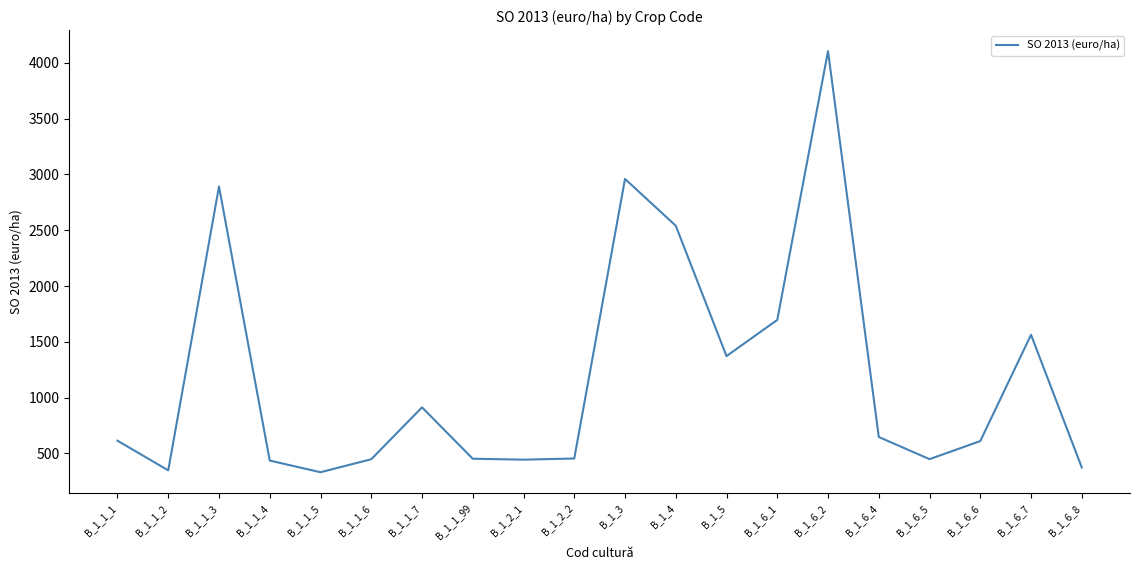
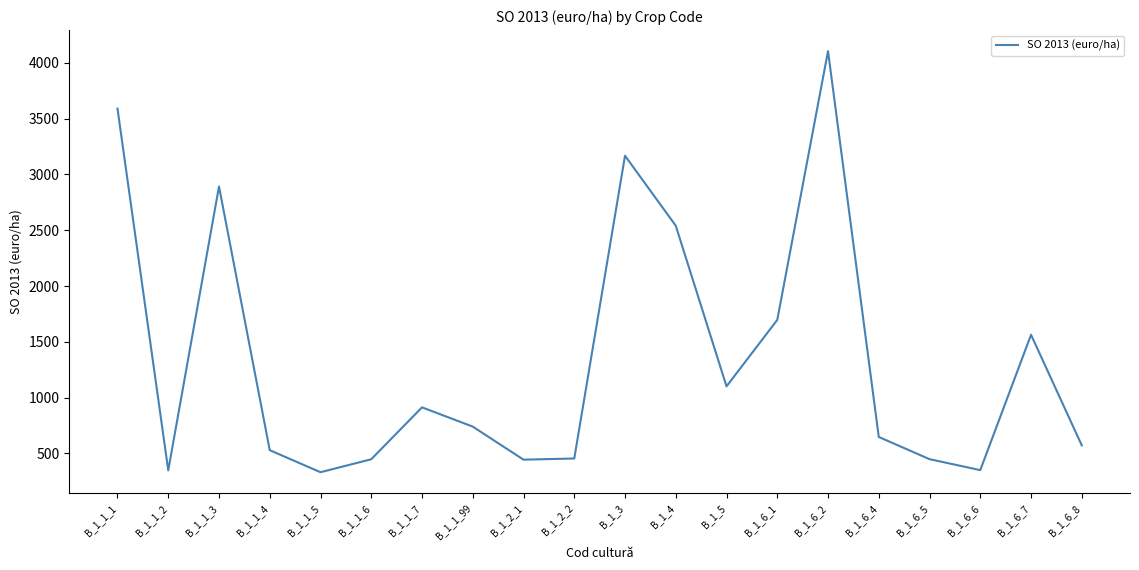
B_1_1_1: 610 -> 3590
B_1_1_4: 440 -> 530
B_1_1_99: 450 -> 740
B_1_3: 2960 -> 3170
B_1_5: 1370 -> 1100
B_1_6_6: 610 -> 350
B_1_6_8: 370 -> 570
